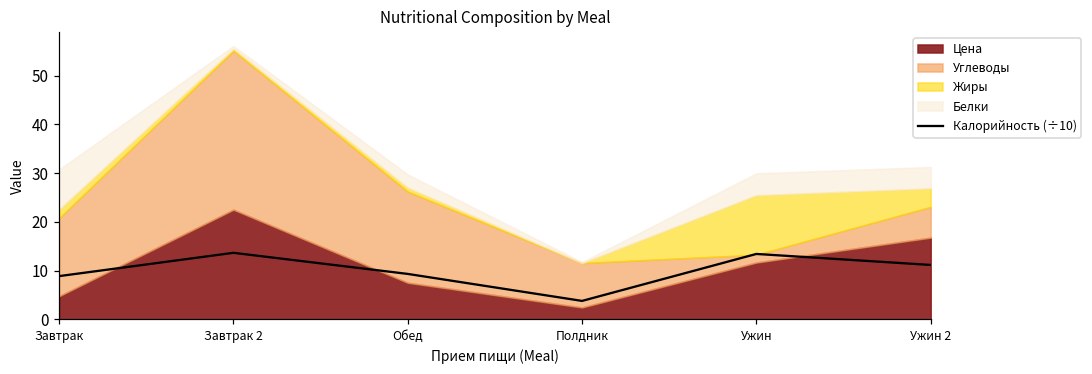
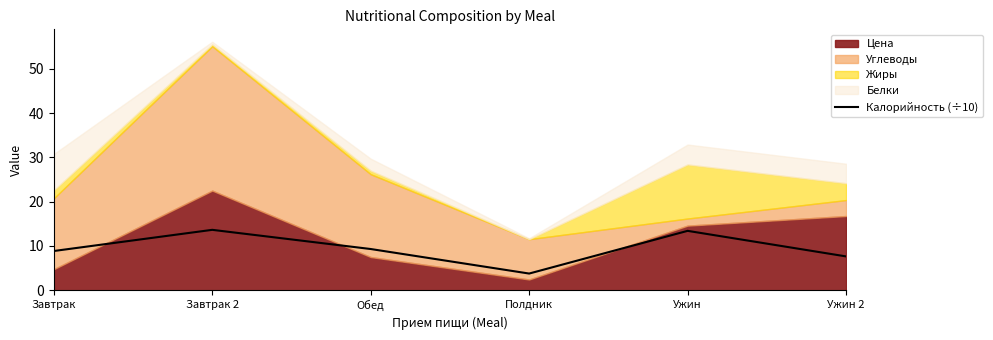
Цена, Ужин: 12 -> 15
Калорийность (÷10), Ужин 2: 11 -> 8
Углеводы, Ужин 2: 6 -> 4
